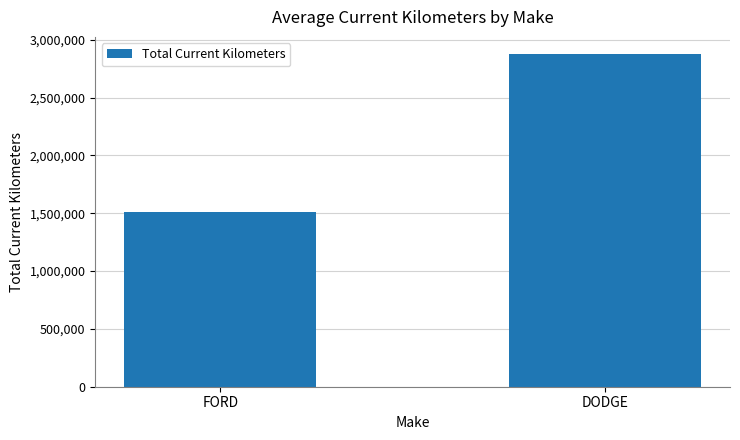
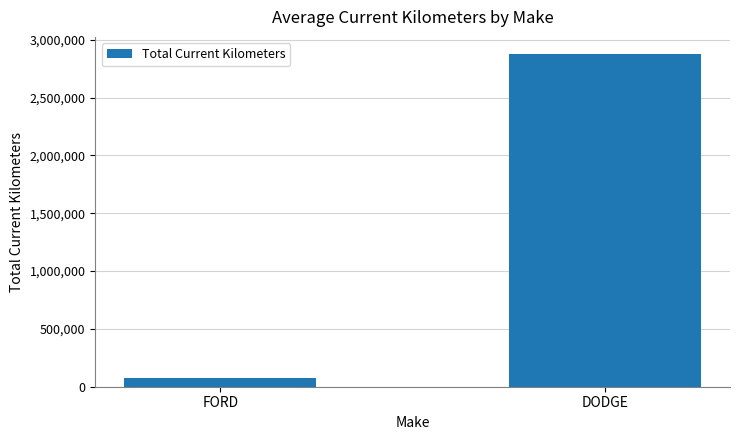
FORD: 1,510,000 -> 80,000
